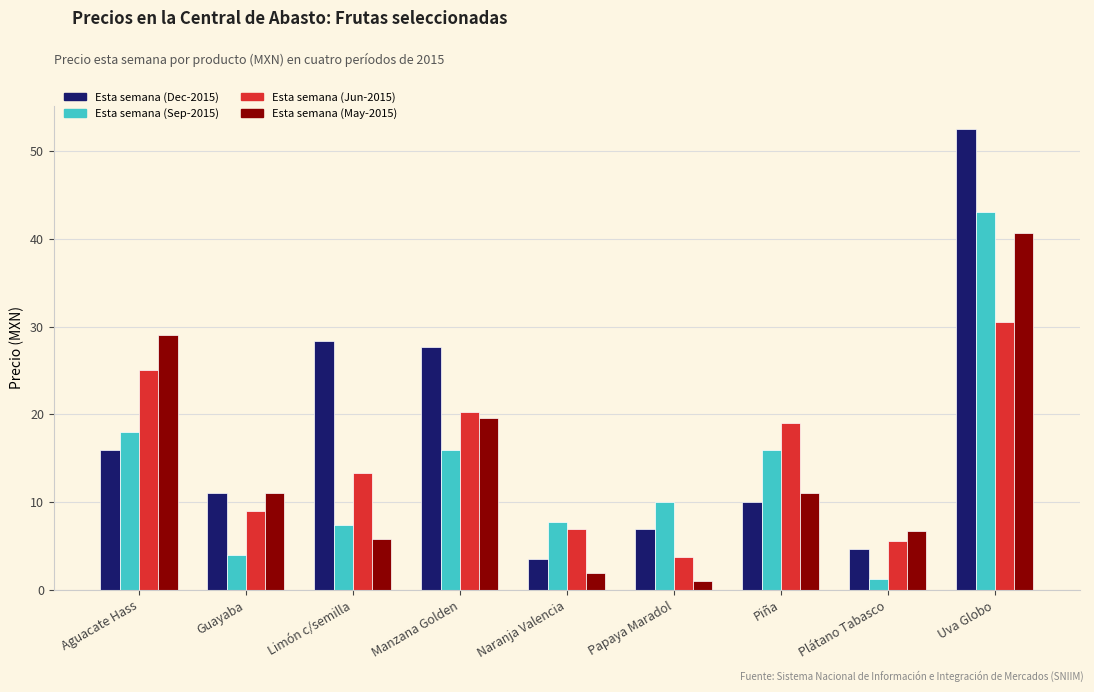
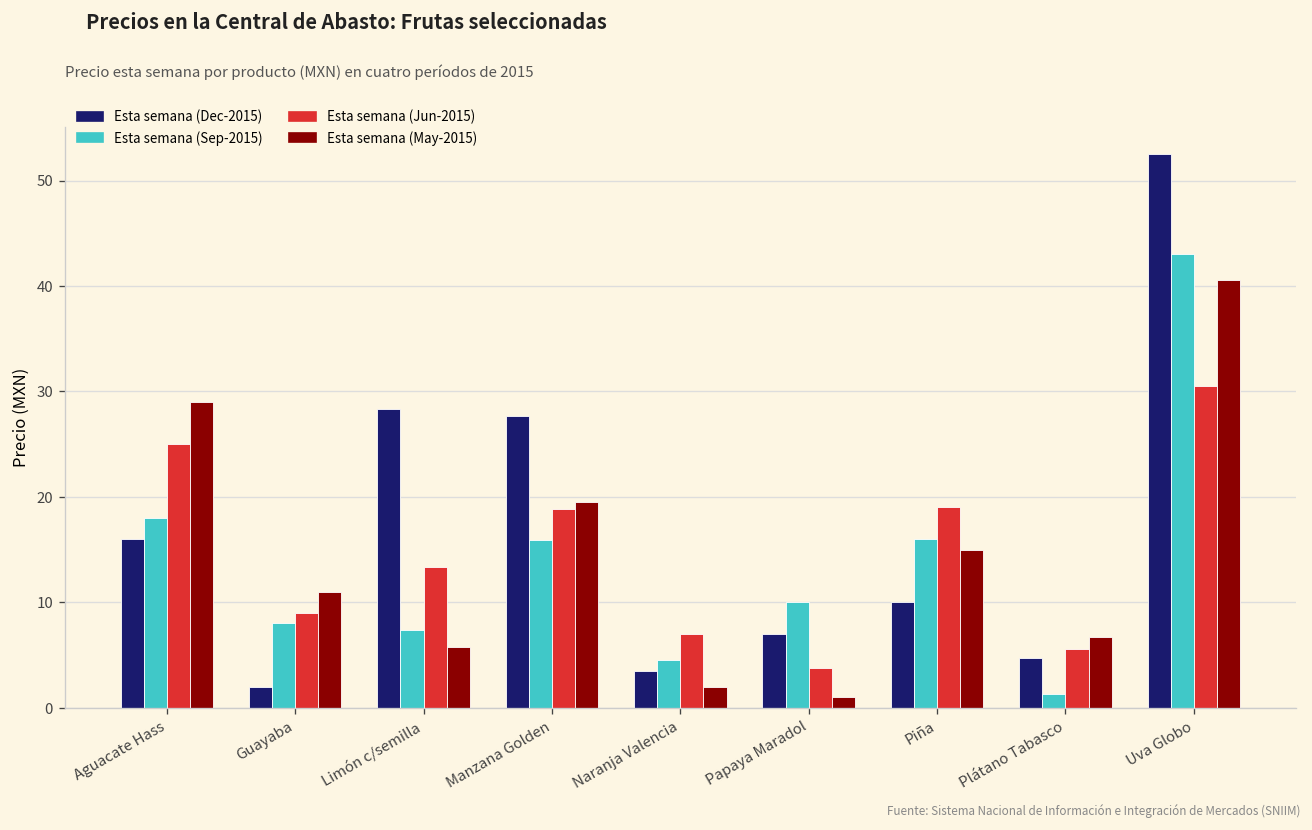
Esta semana (Dec-2015), Guayaba: 11 -> 2
Esta semana (Sep-2015), Guayaba: 4 -> 8
Esta semana (Jun-2015), Manzana Golden: 20 -> 19
Esta semana (Sep-2015), Naranja Valencia: 8 -> 5
Esta semana (May-2015), Piña: 11 -> 15
